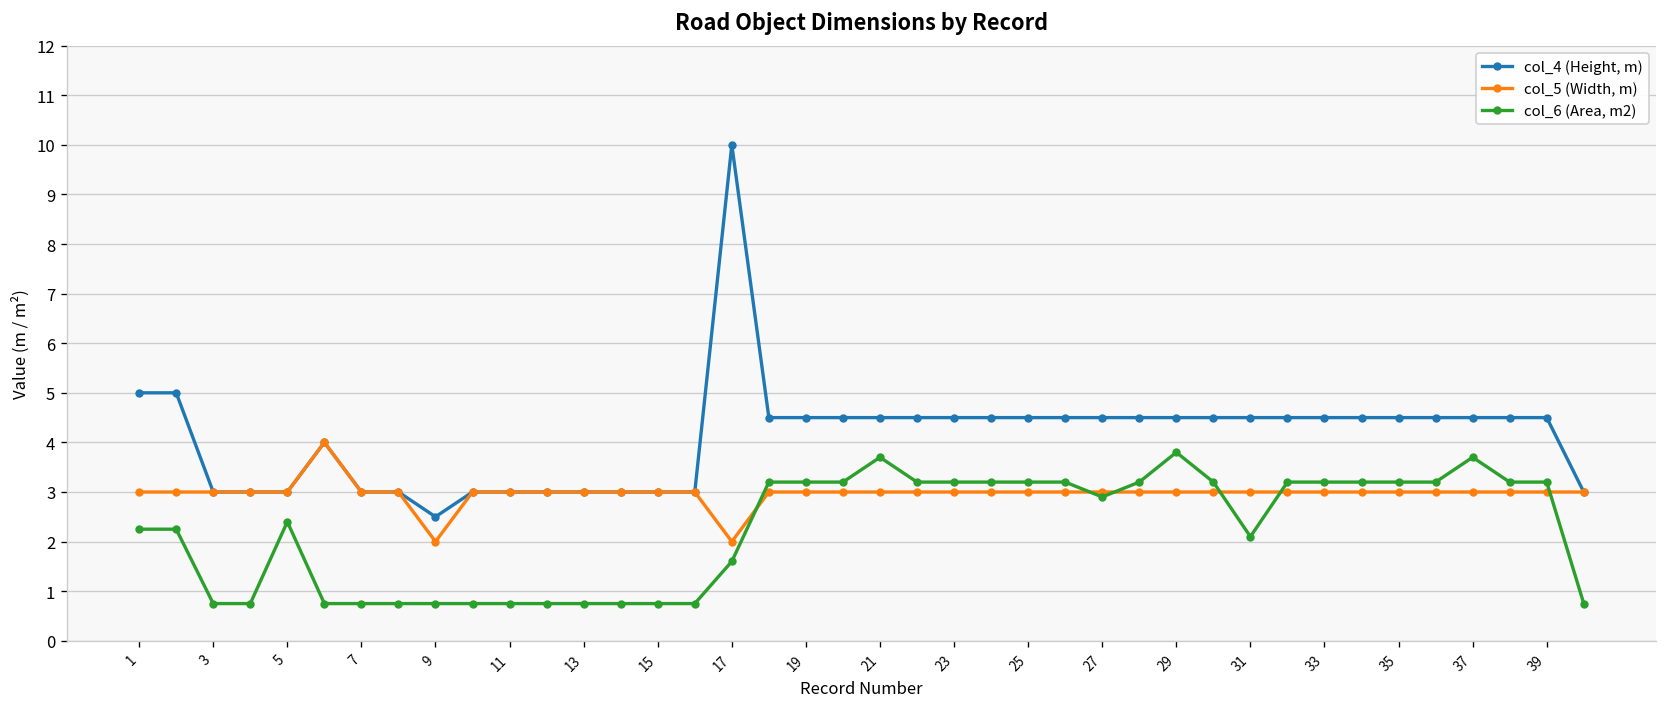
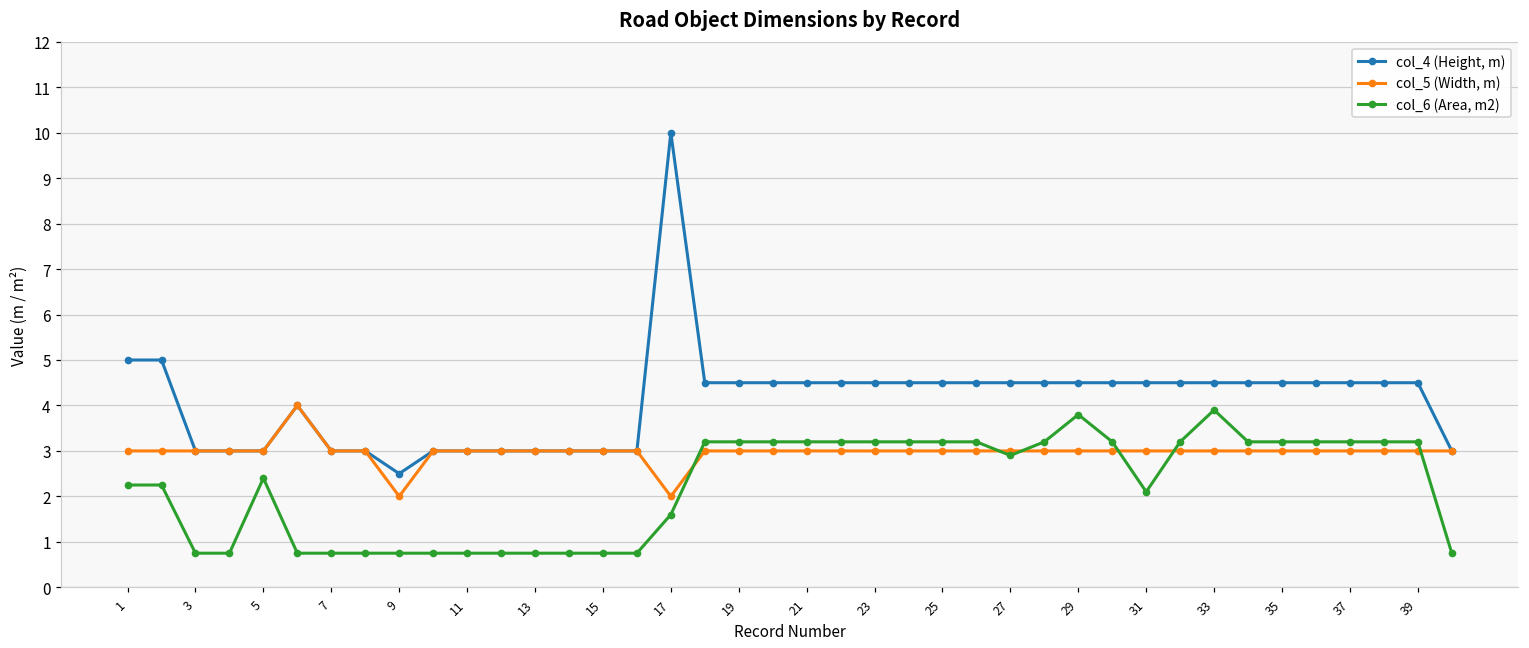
col_6 (Area, m2), 21: 3.7 -> 3.2
col_6 (Area, m2), 33: 3.2 -> 3.9
col_6 (Area, m2), 37: 3.7 -> 3.2
